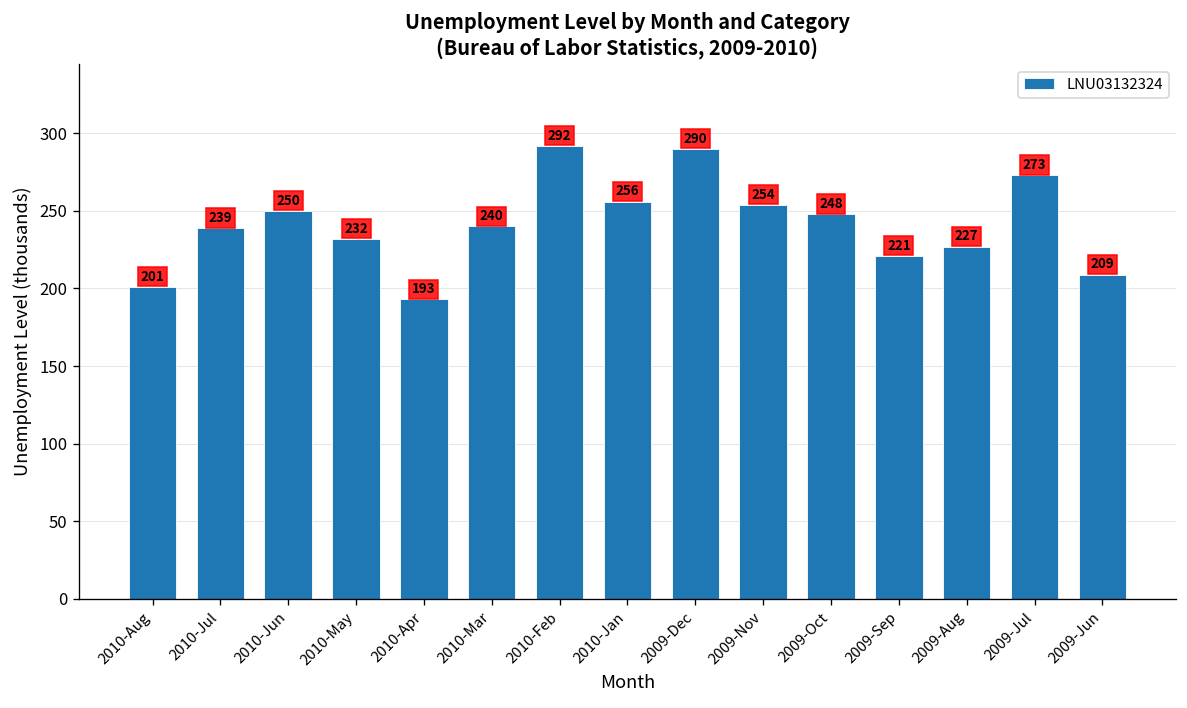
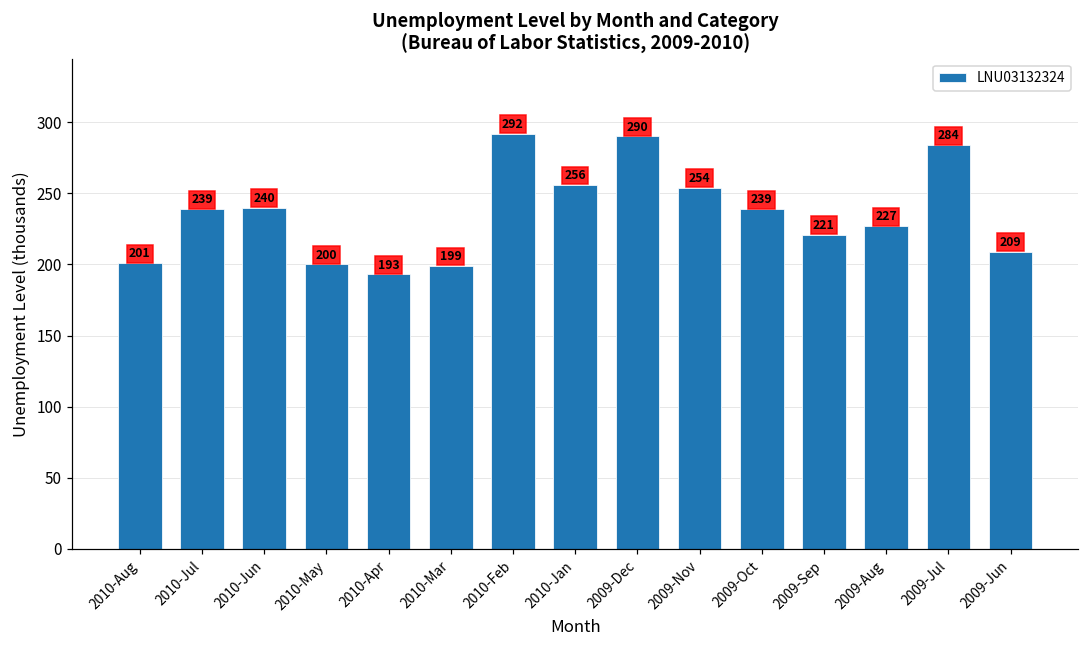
2010-Jun: 250 -> 240
2010-May: 232 -> 200
2010-Mar: 240 -> 199
2009-Oct: 248 -> 239
2009-Jul: 273 -> 284
